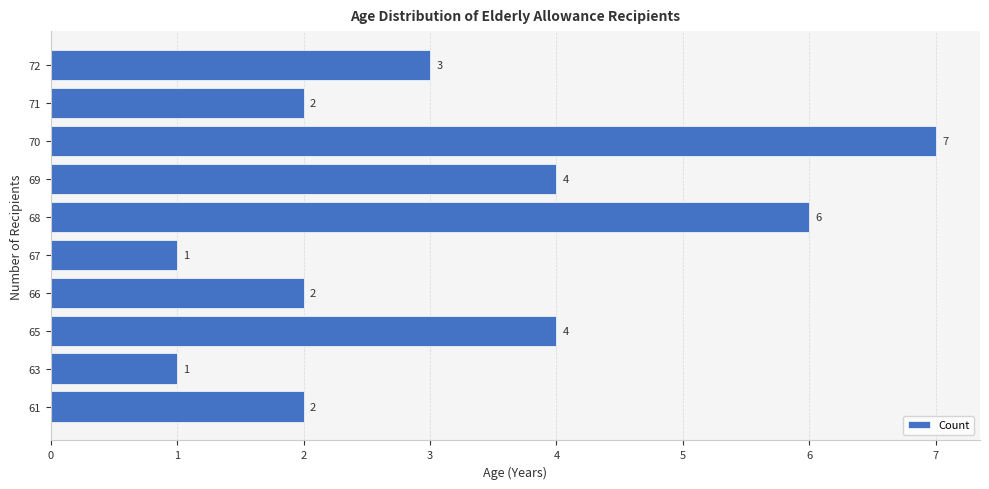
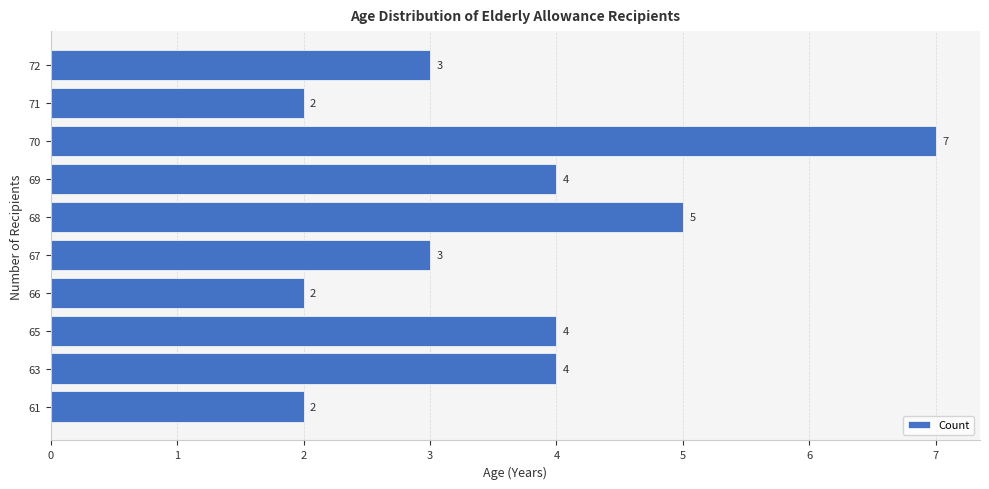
68: 6 -> 5
67: 1 -> 3
63: 1 -> 4
